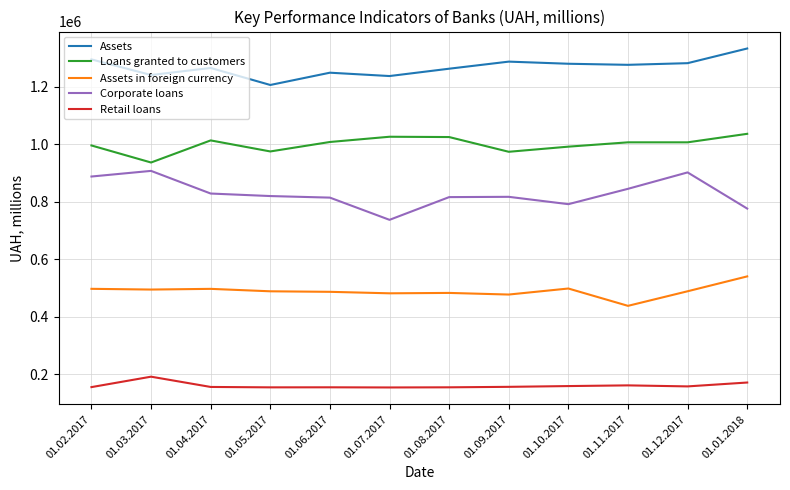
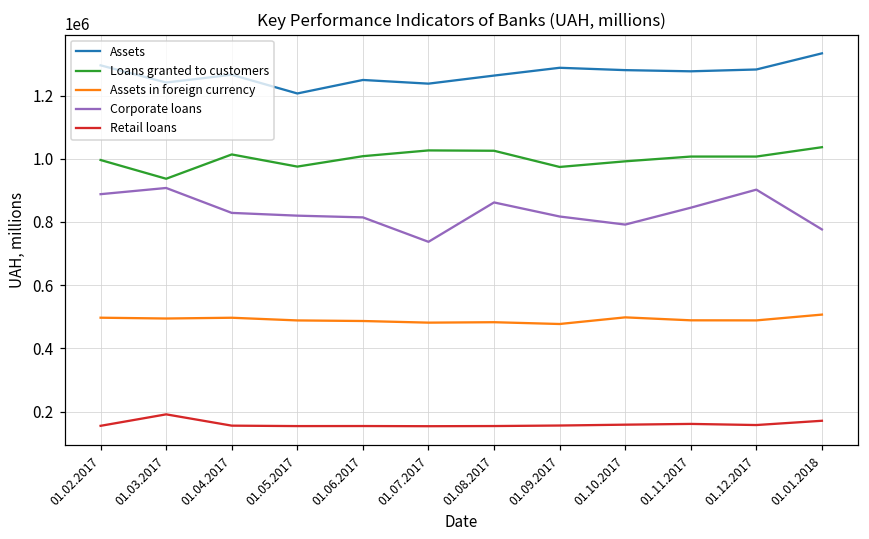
Corporate loans, 01.08.2017: 820000 -> 860000
Assets in foreign currency, 01.11.2017: 440000 -> 490000
Assets in foreign currency, 01.01.2018: 540000 -> 510000
